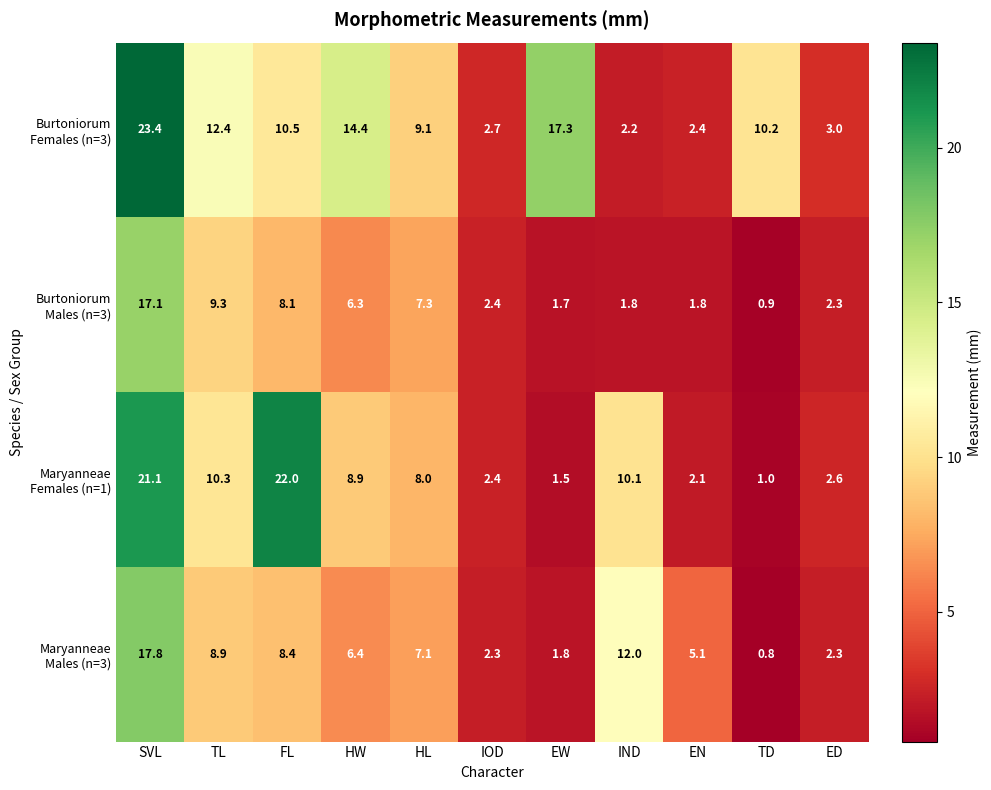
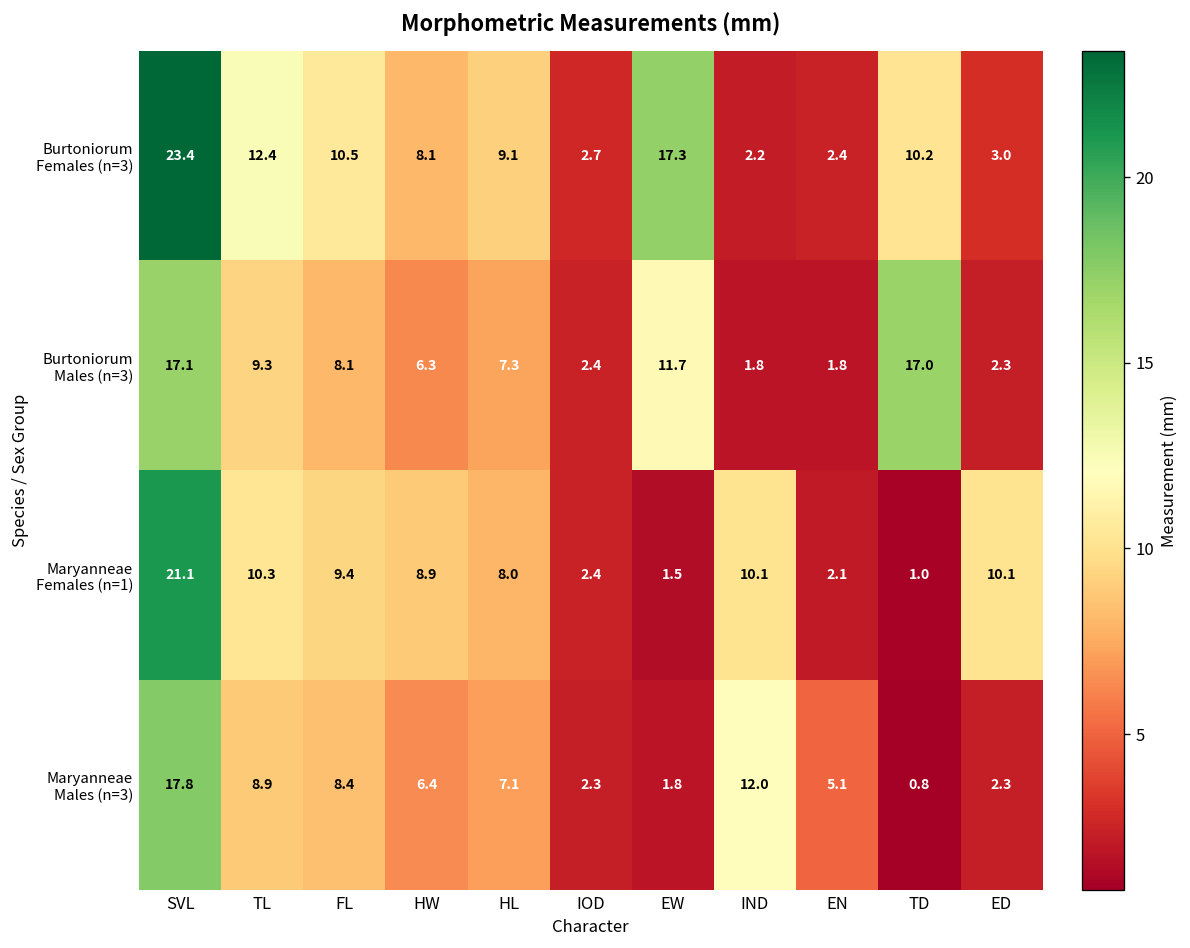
Burtoniorum Females (n=3), HW: 14.4 -> 8.1
Burtoniorum Males (n=3), EW: 1.7 -> 11.7
Burtoniorum Males (n=3), TD: 0.9 -> 17.0
Maryanneae Females (n=1), FL: 22.0 -> 9.4
Maryanneae Females (n=1), ED: 2.6 -> 10.1
